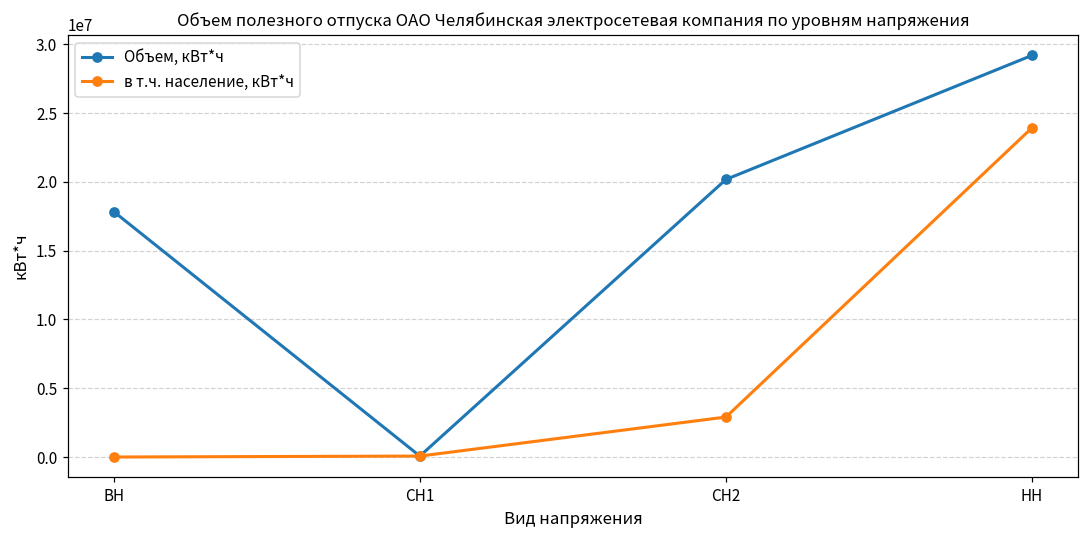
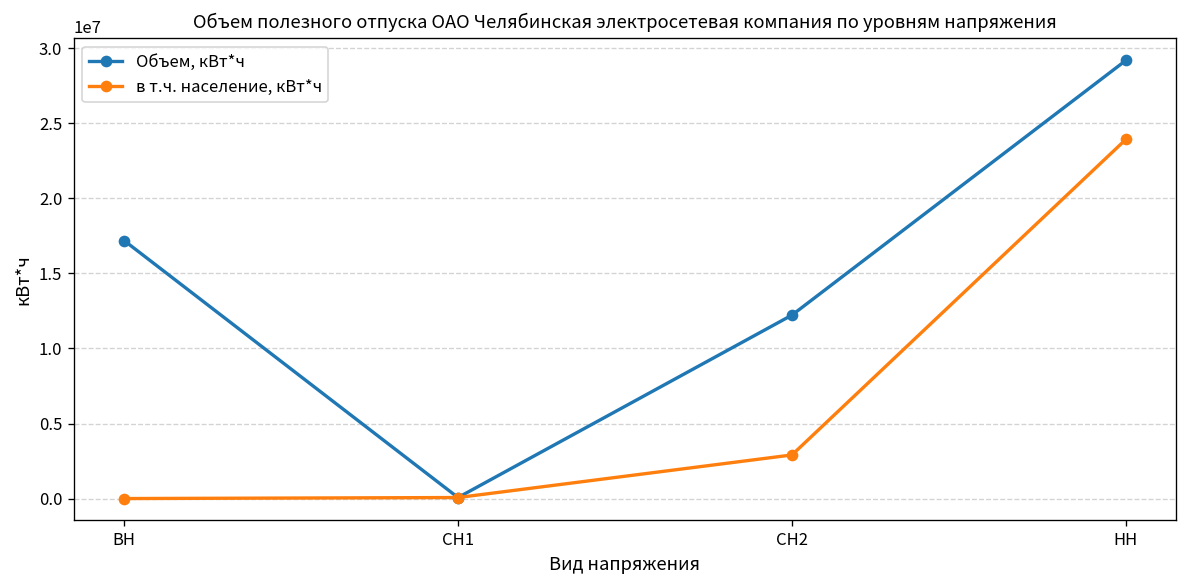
Объем, кВт*ч, ВН: 17800000 -> 17200000
Объем, кВт*ч, СН2: 20200000 -> 12200000
